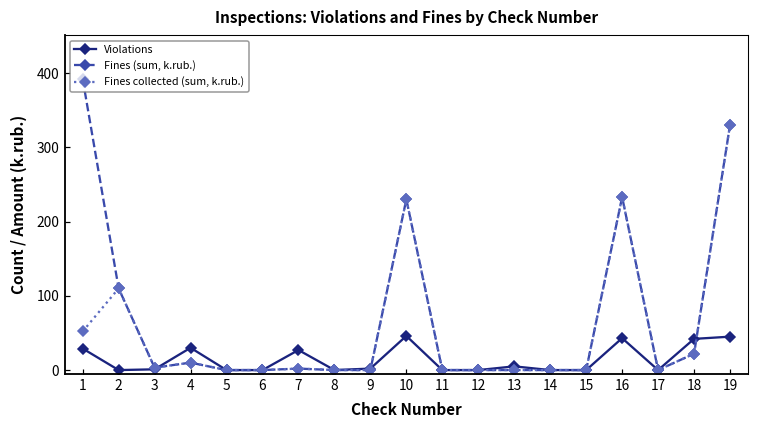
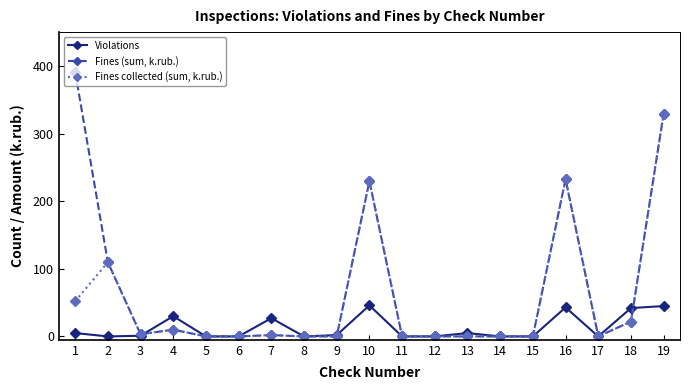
Violations, 1: 30 -> 10
